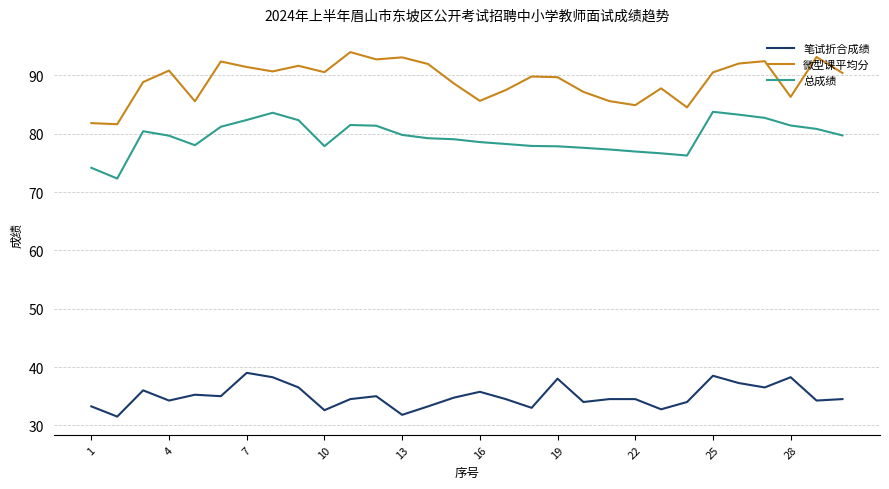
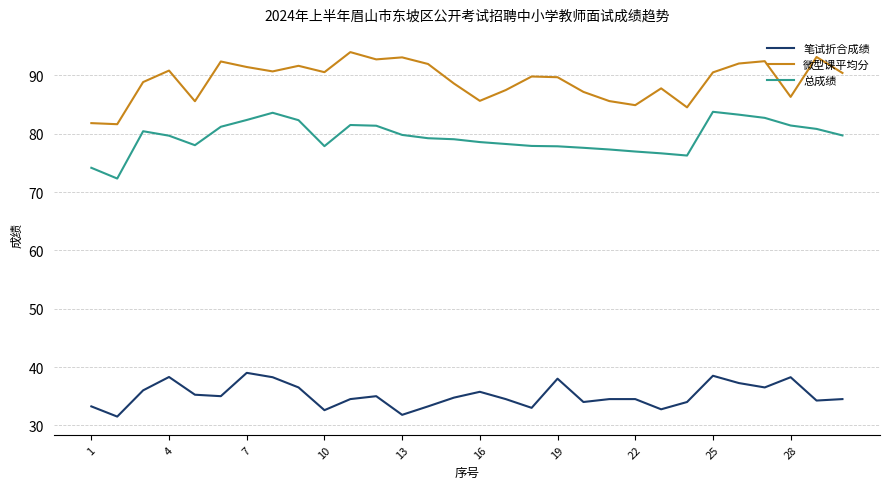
笔试折合成绩, 4: 34 -> 38
